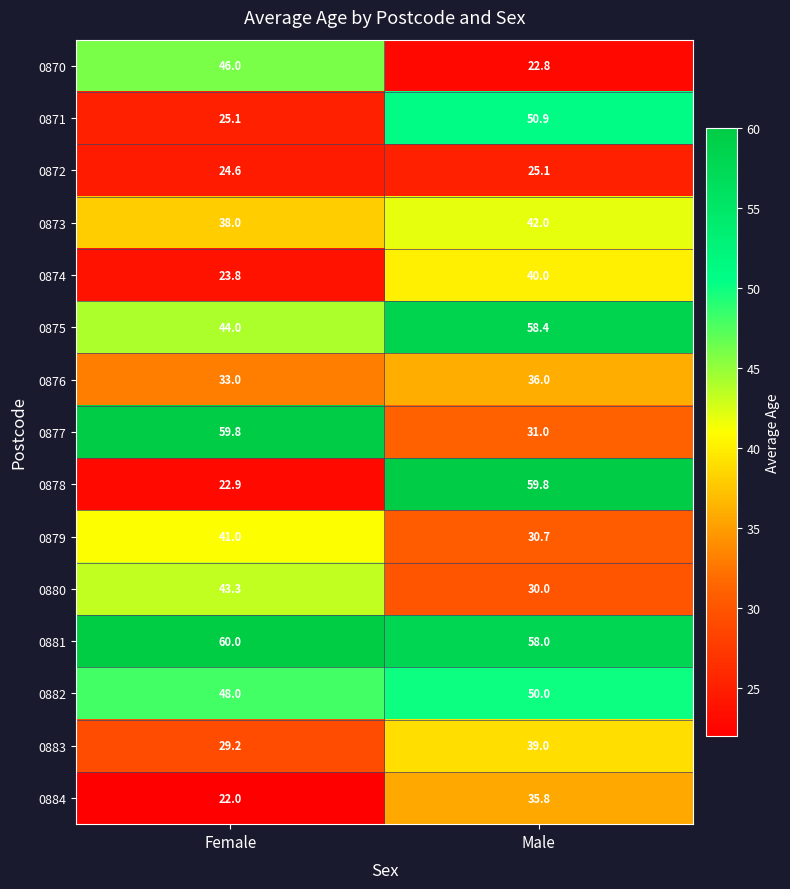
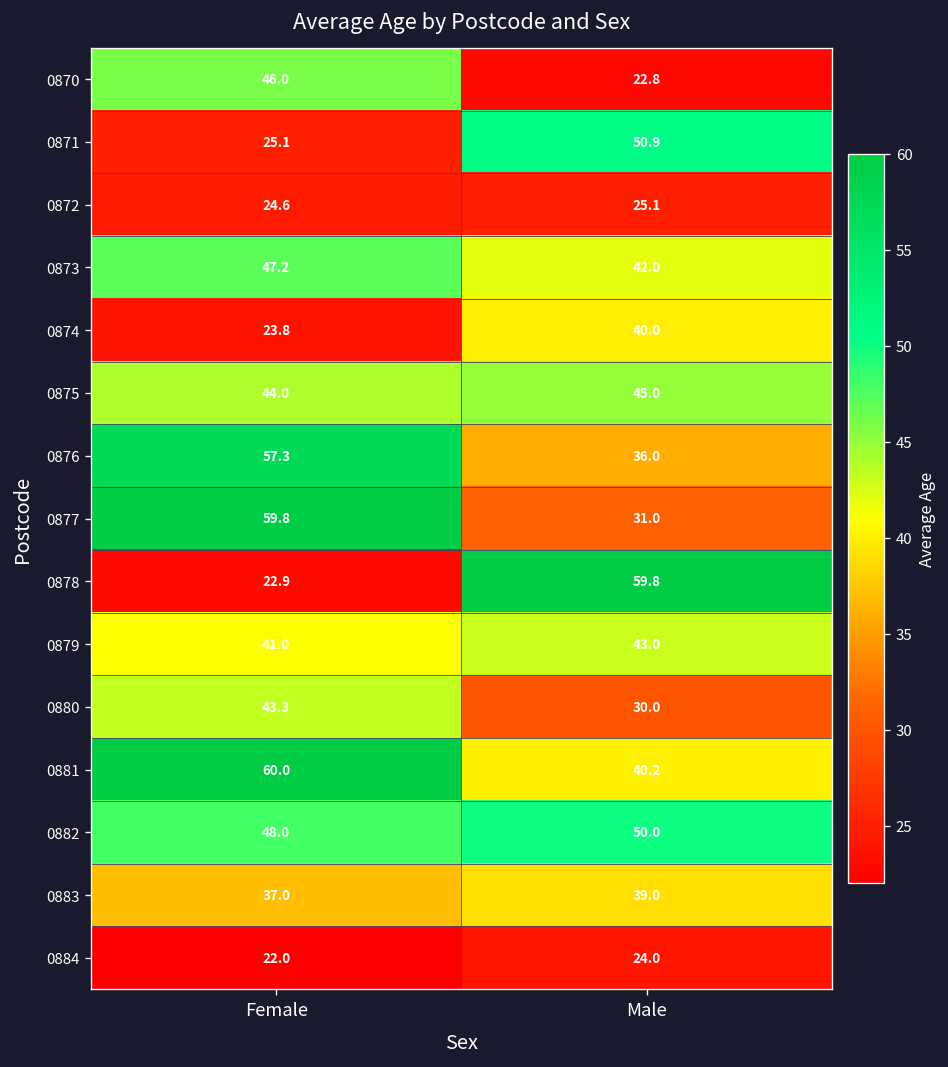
0873, Female: 38.0 -> 47.2
0875, Male: 58.4 -> 45.0
0876, Female: 33.0 -> 57.3
0879, Male: 30.7 -> 43.0
0881, Male: 58.0 -> 40.2
0883, Female: 29.2 -> 37.0
0884, Male: 35.8 -> 24.0
